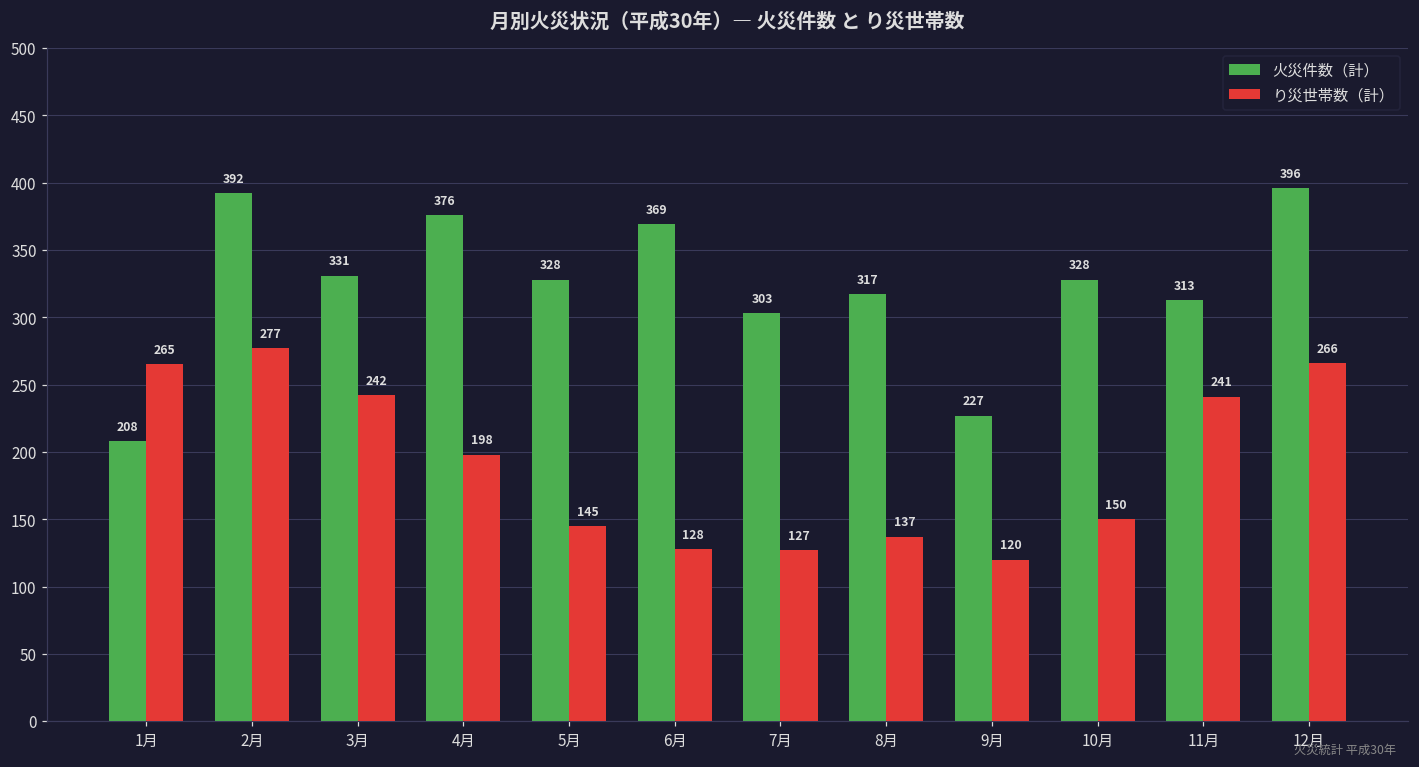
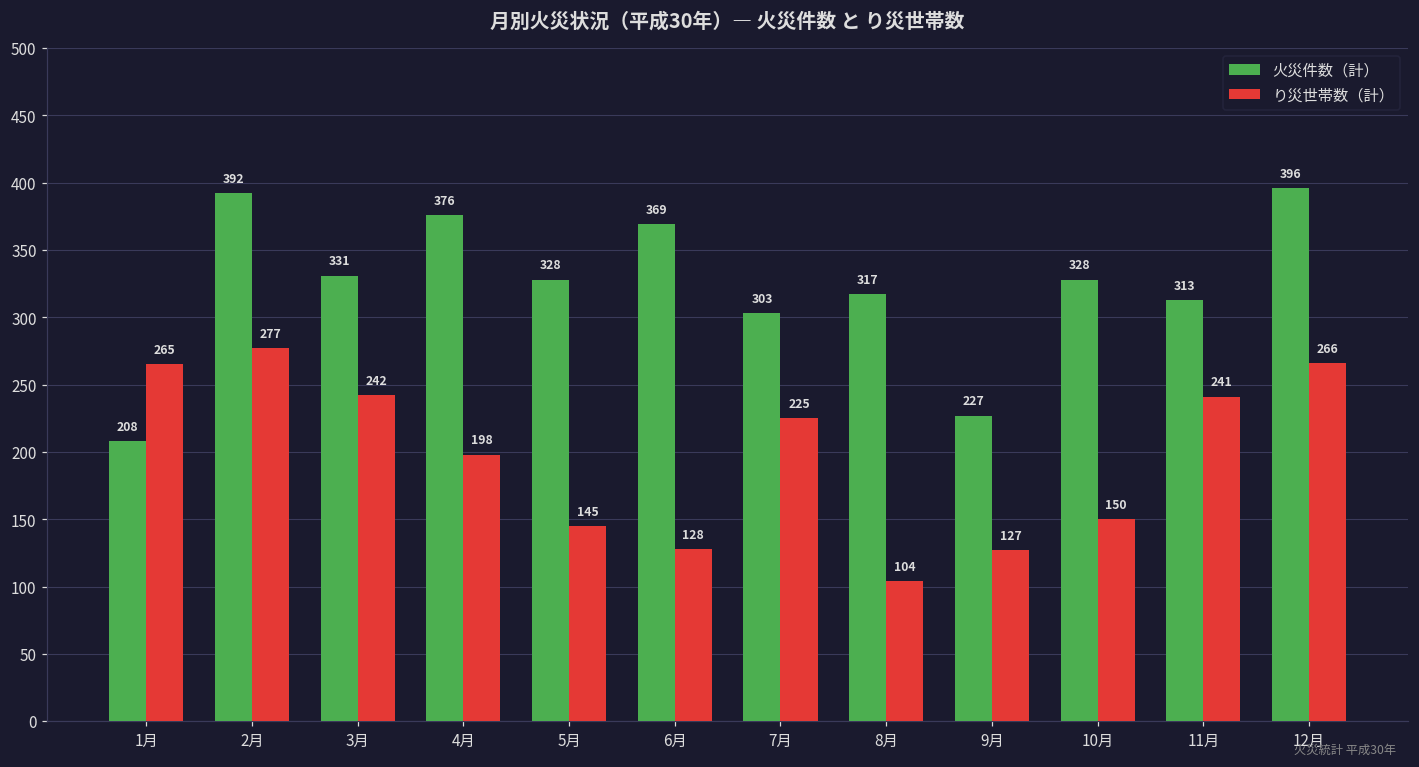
り災世帯数（計）, 7月: 127 -> 225
り災世帯数（計）, 8月: 137 -> 104
り災世帯数（計）, 9月: 120 -> 127
